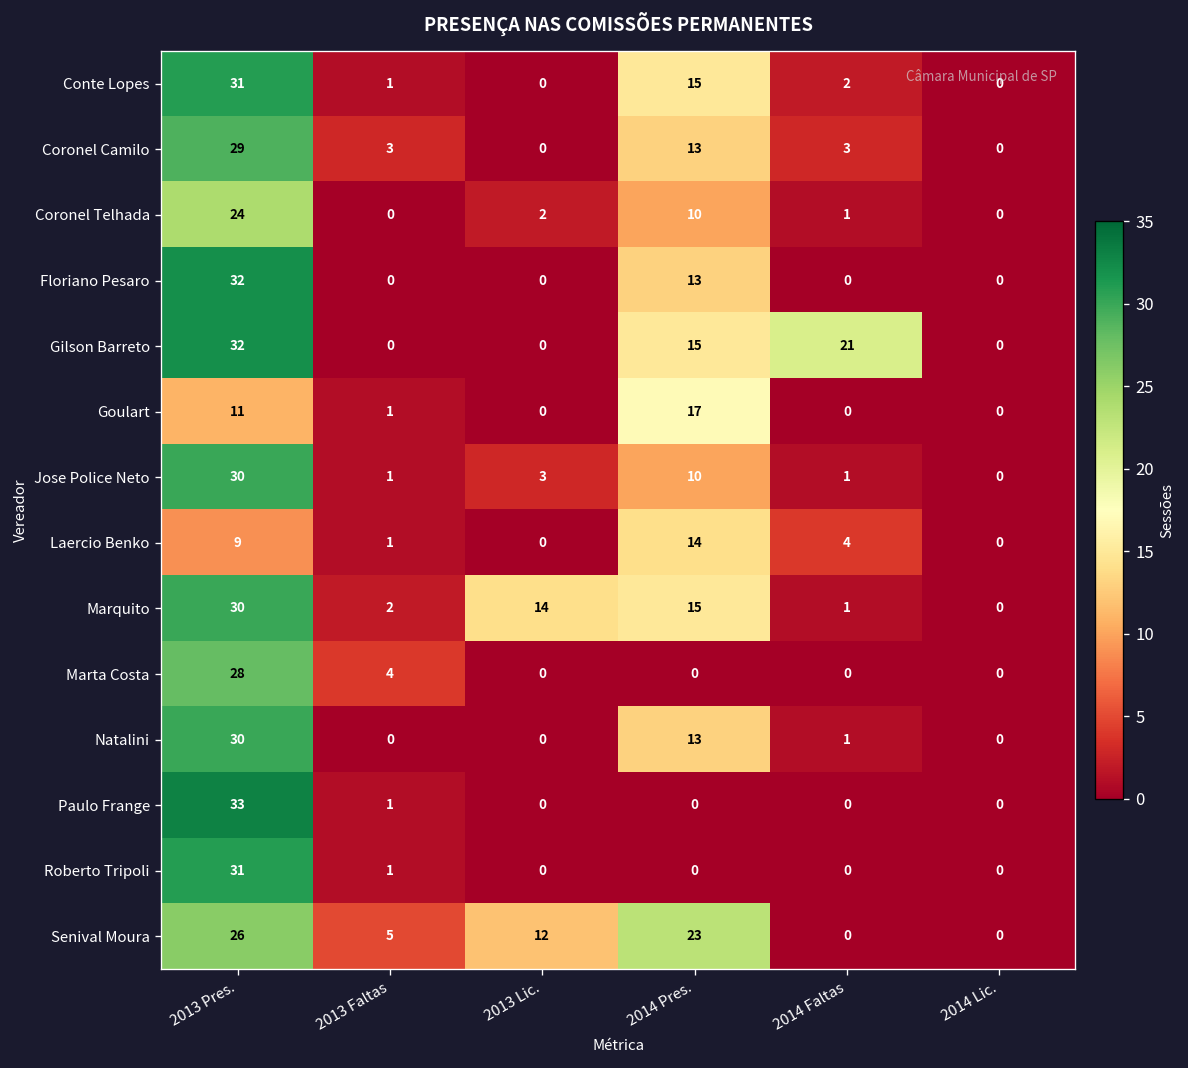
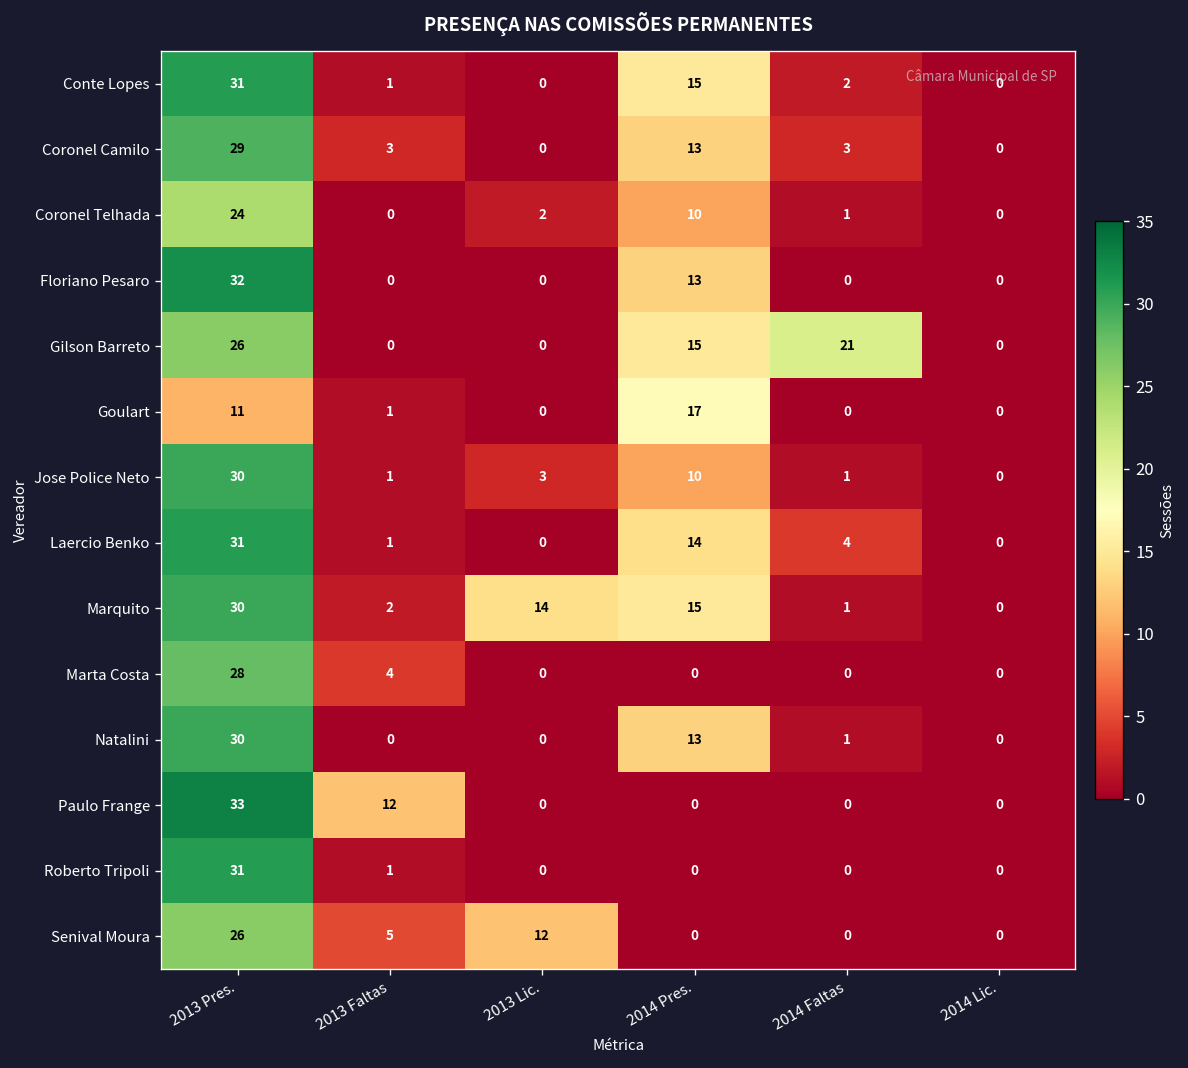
Gilson Barreto, 2013 Pres.: 32 -> 26
Laercio Benko, 2013 Pres.: 9 -> 31
Paulo Frange, 2013 Faltas: 1 -> 12
Senival Moura, 2014 Pres.: 23 -> 0
